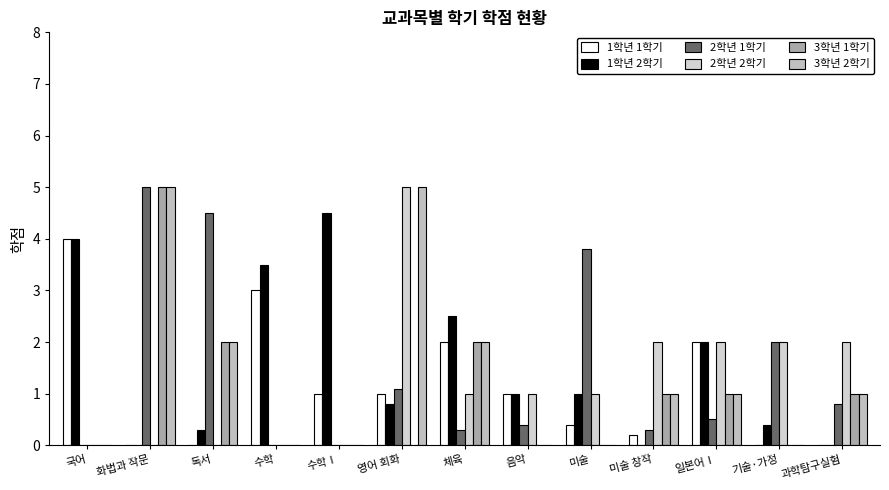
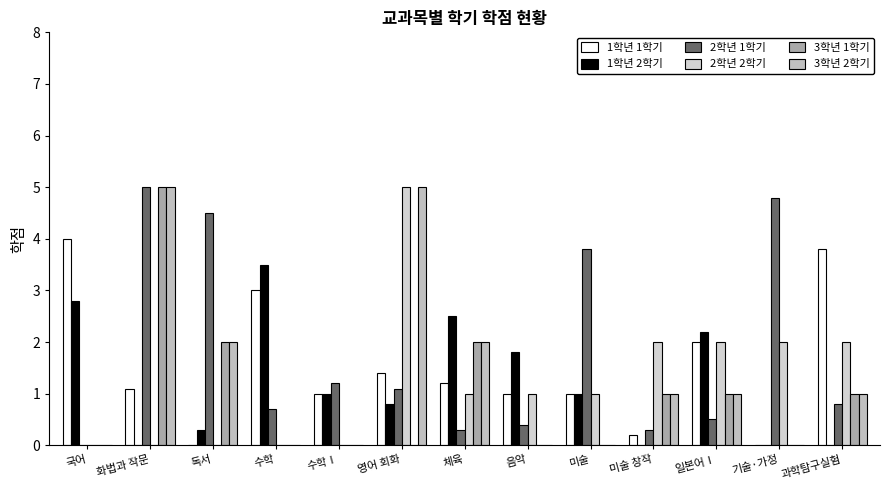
1학년 2학기, 국어: 4.0 -> 2.8
1학년 1학기, 화법과 작문: 0.0 -> 1.1
2학년 1학기, 수학: 0.0 -> 0.7
1학년 2학기, 수학Ⅰ: 4.5 -> 1.0
2학년 1학기, 수학Ⅰ: 0.0 -> 1.2
1학년 1학기, 영어 회화: 1.0 -> 1.4
1학년 1학기, 체육: 2.0 -> 1.2
1학년 2학기, 음악: 1.0 -> 1.8
1학년 1학기, 미술: 0.4 -> 1.0
1학년 2학기, 일본어Ⅰ: 2.0 -> 2.2
1학년 2학기, 기술·가정: 0.4 -> 0.0
2학년 1학기, 기술·가정: 2.0 -> 4.8
1학년 1학기, 과학탐구실험: 0.0 -> 3.8
